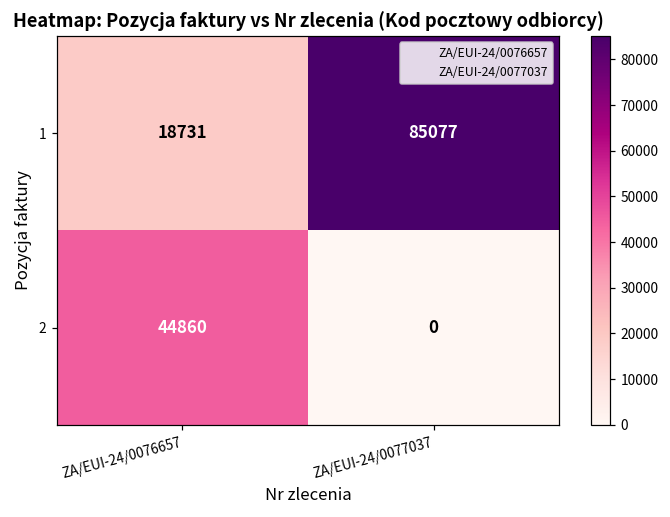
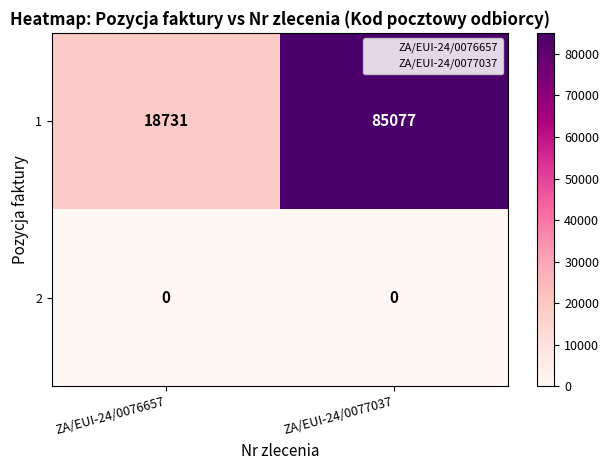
2, ZA/EUI-24/0076657: 44860 -> 0
